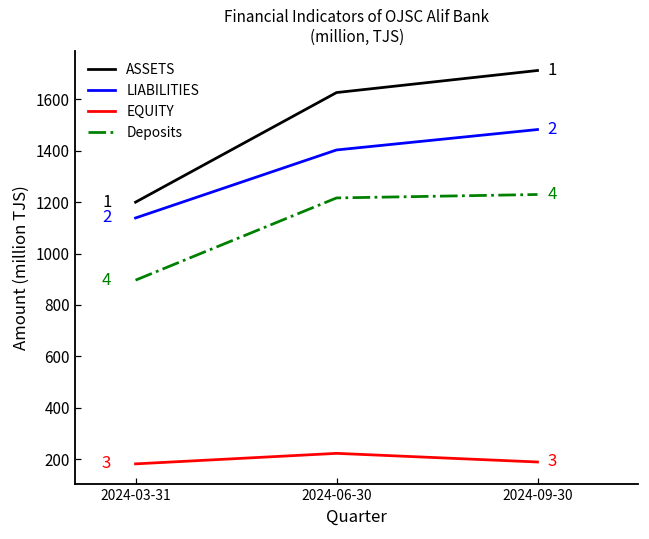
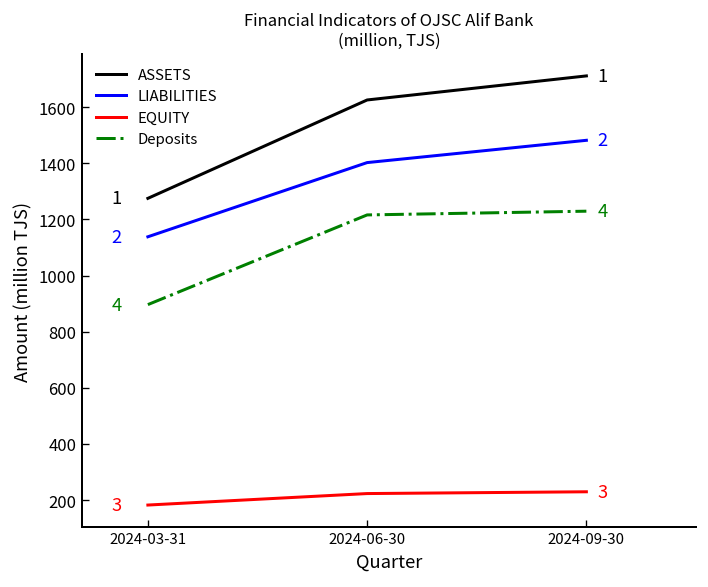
ASSETS, 2024-03-31: 1200 -> 1280
EQUITY, 2024-09-30: 190 -> 230
